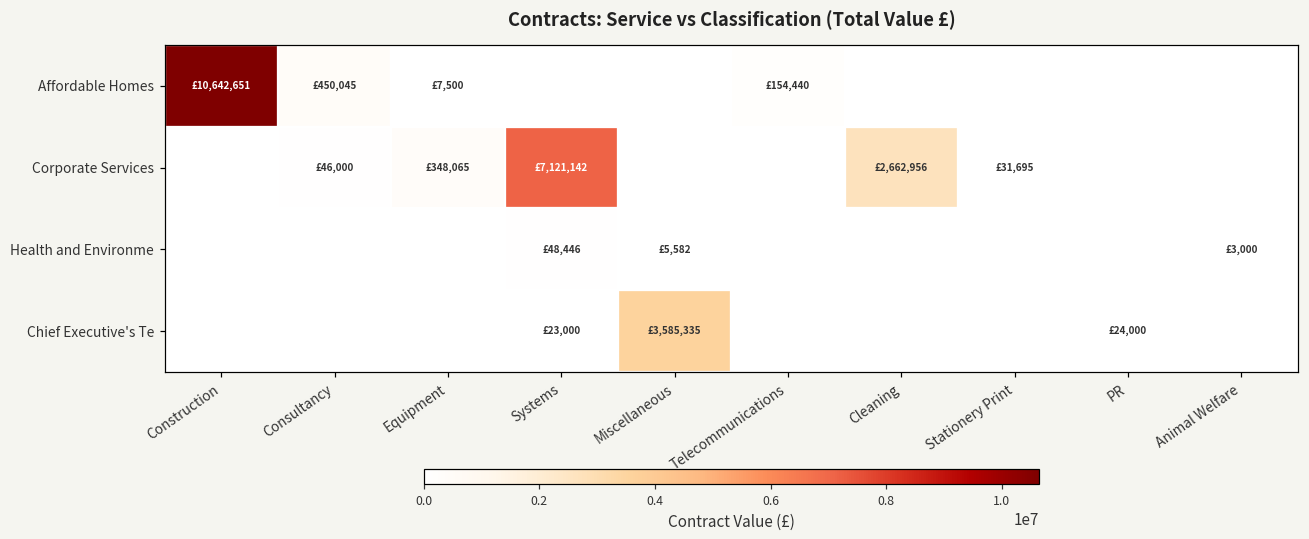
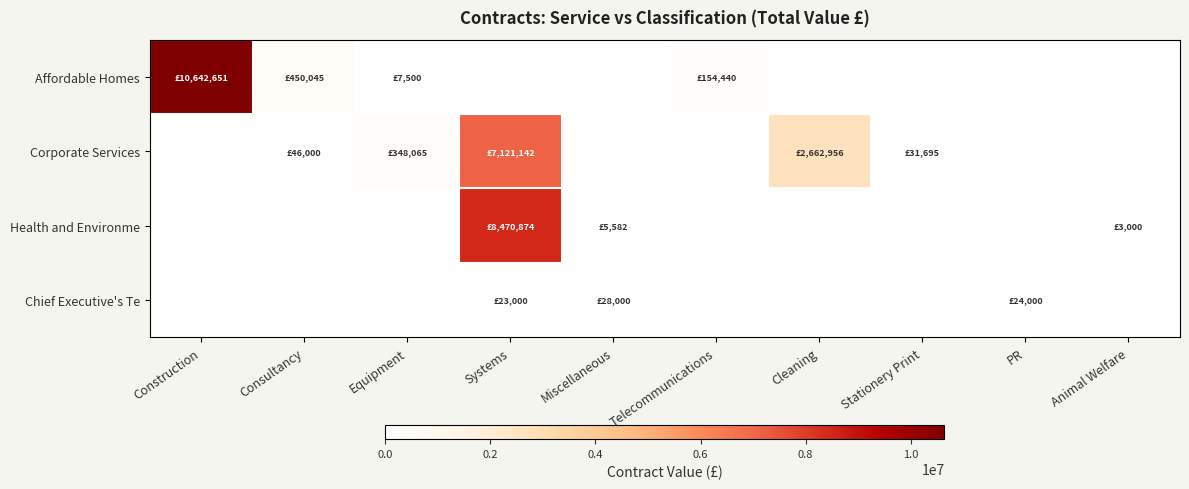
Health and Environme, Systems: £48,446 -> £8,470,874
Chief Executive's Te, Miscellaneous: £3,585,335 -> £28,000
